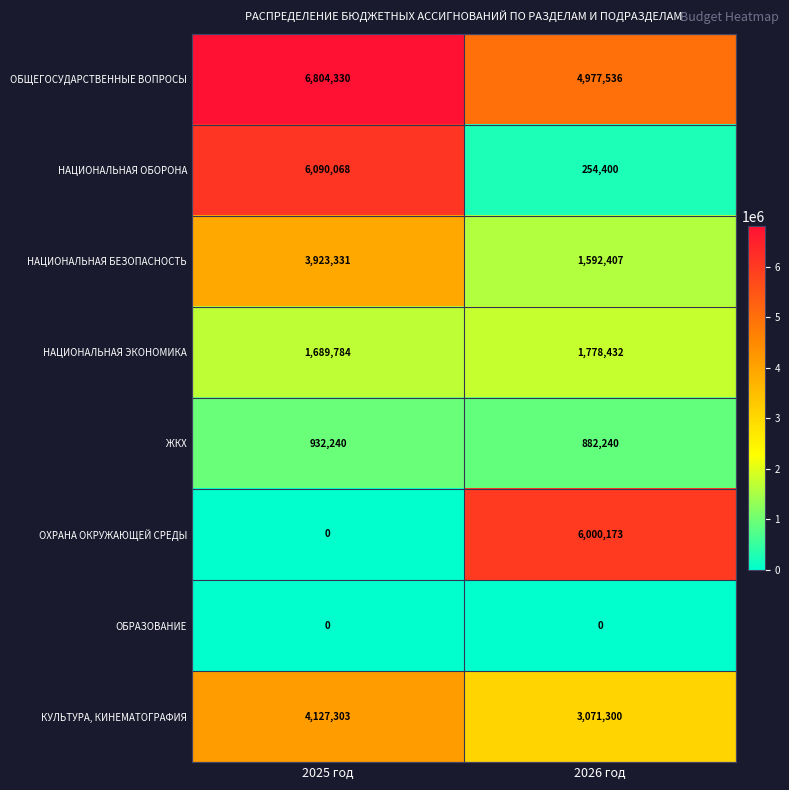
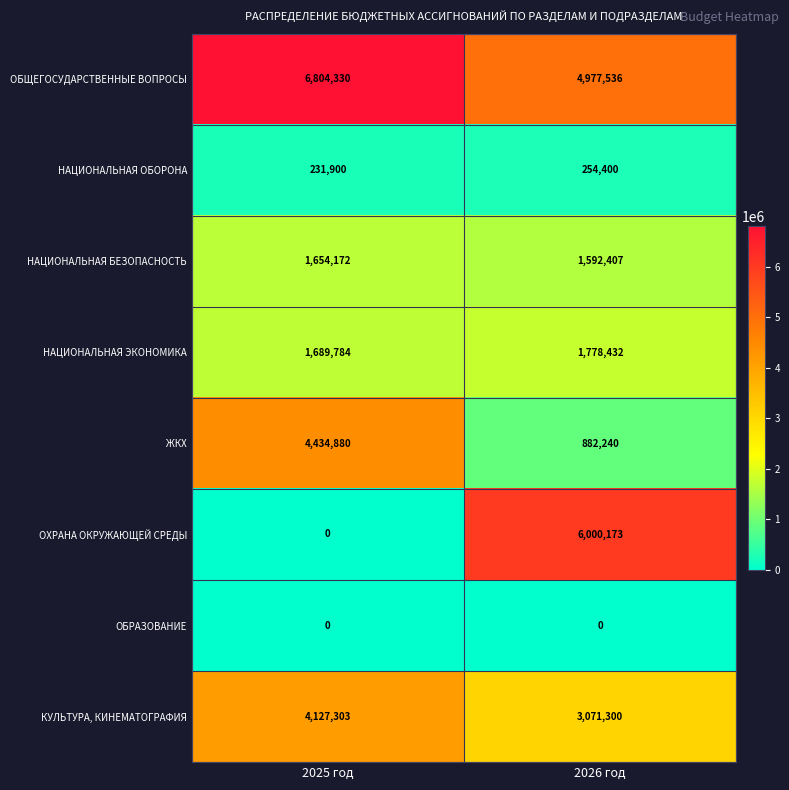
НАЦИОНАЛЬНАЯ ОБОРОНА, 2025 год: 6,090,068 -> 231,900
НАЦИОНАЛЬНАЯ БЕЗОПАСНОСТЬ, 2025 год: 3,923,331 -> 1,654,172
ЖКХ, 2025 год: 932,240 -> 4,434,880
